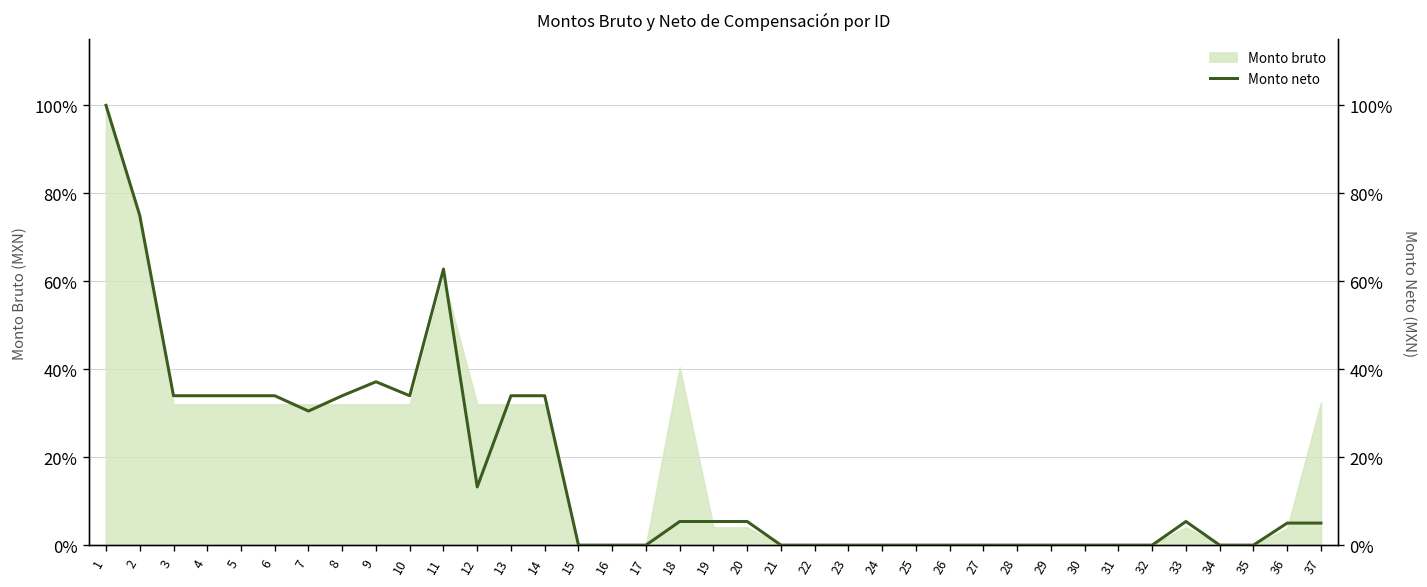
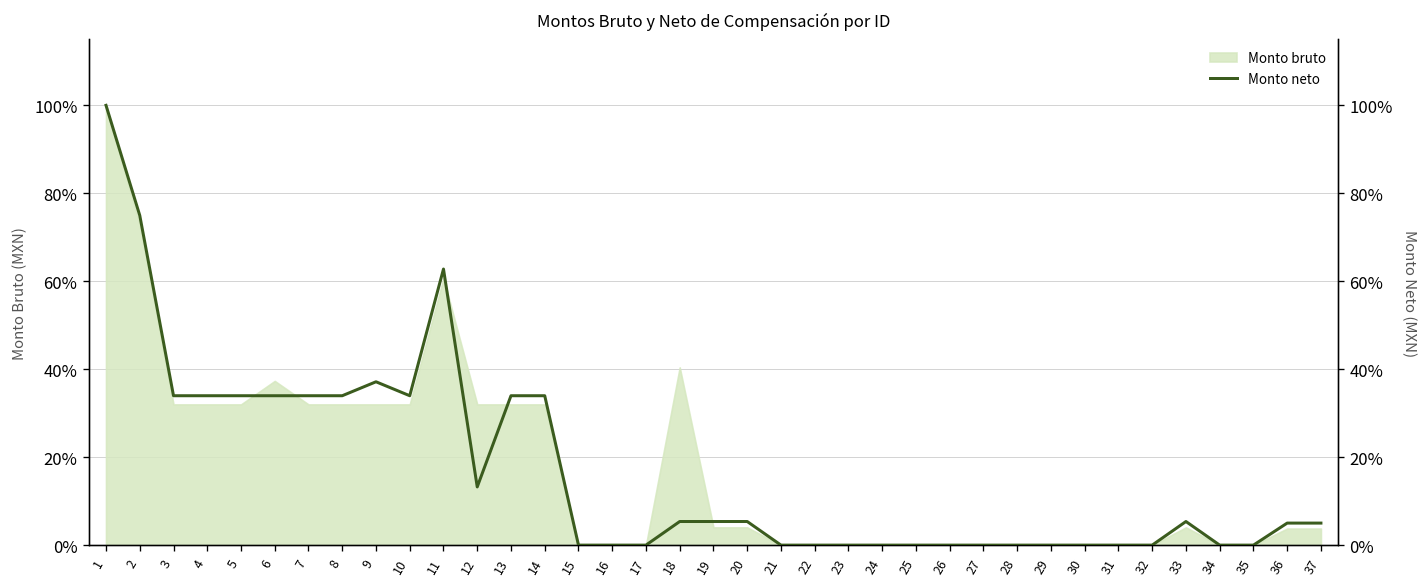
Monto bruto, 6: 32% -> 37%
Monto bruto, 37: 32% -> 4%
Monto neto, 7: 30% -> 34%
